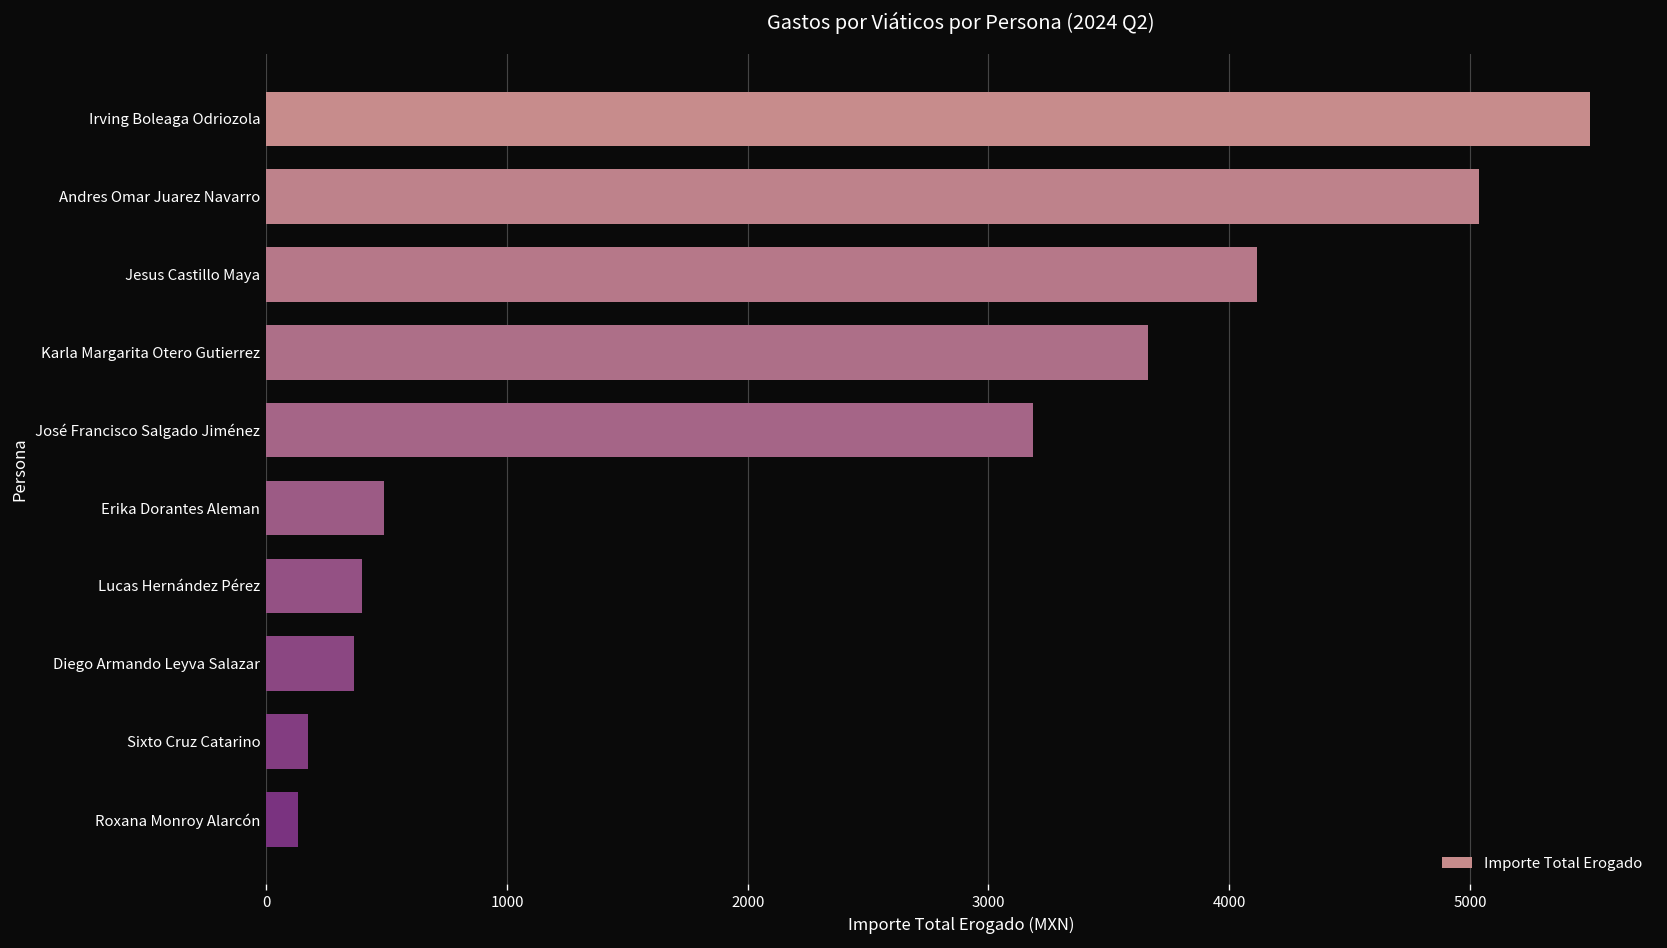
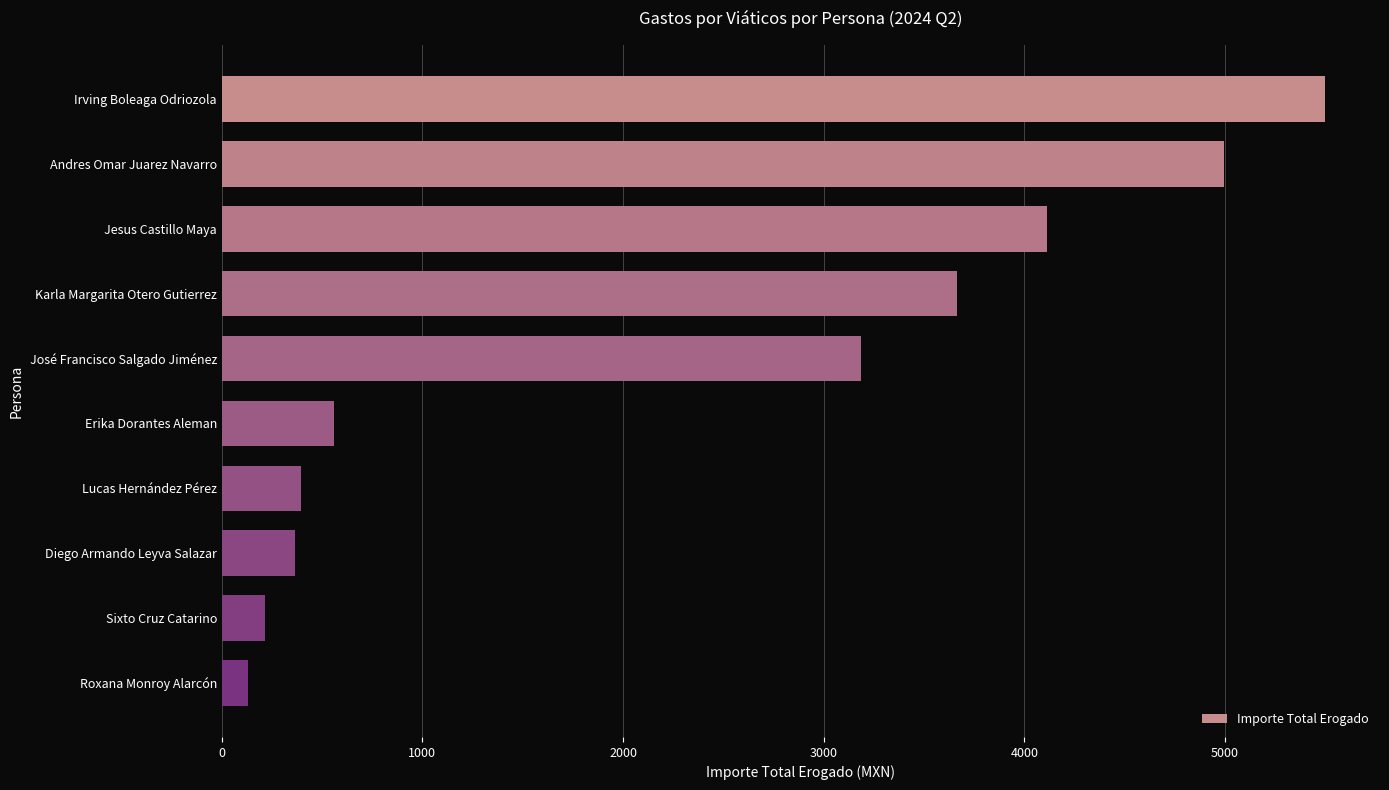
Andres Omar Juarez Navarro: 5040 -> 5000
Erika Dorantes Aleman: 490 -> 560
Sixto Cruz Catarino: 170 -> 220
